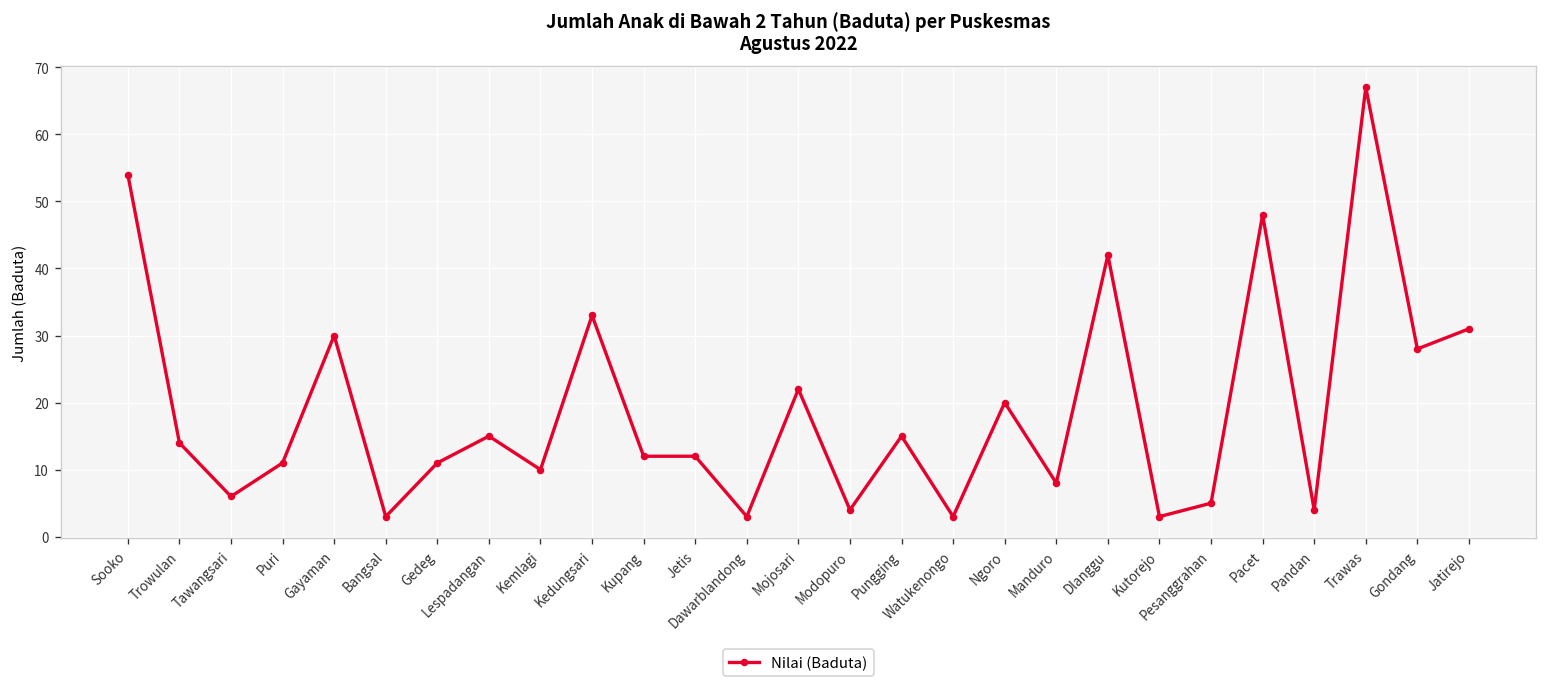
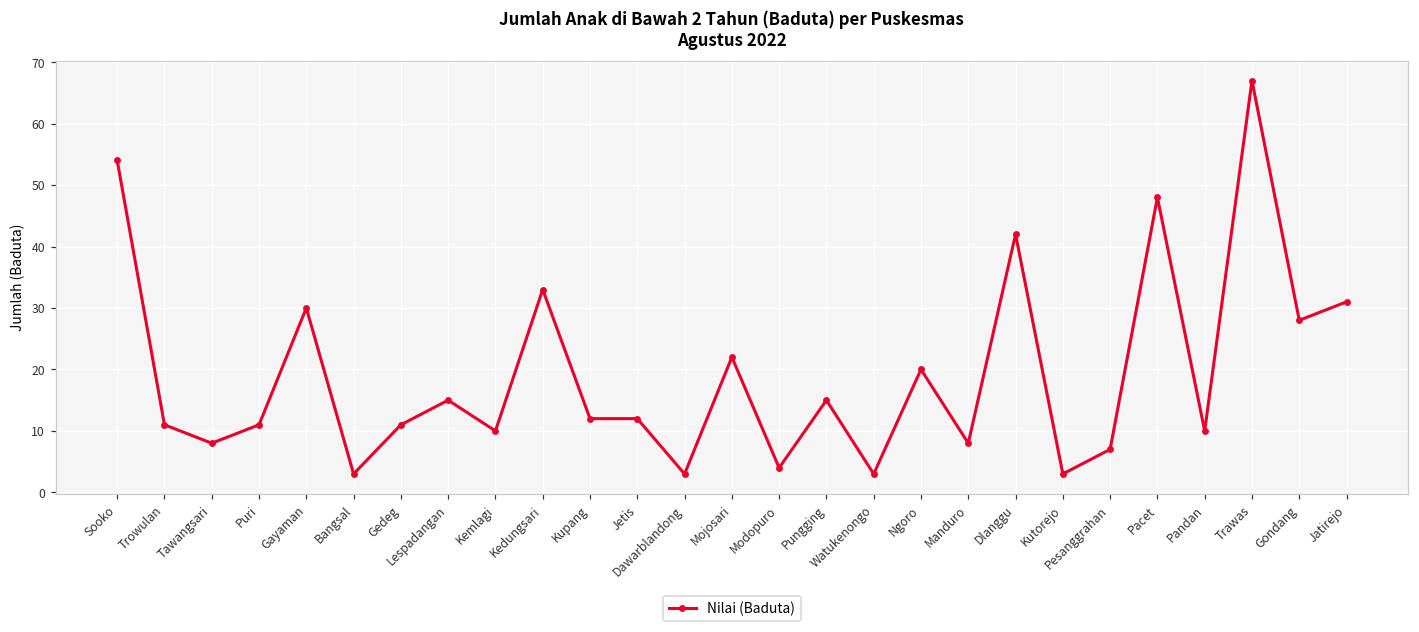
Trowulan: 14 -> 11
Tawangsari: 6 -> 8
Pesanggrahan: 5 -> 7
Pandan: 4 -> 10
